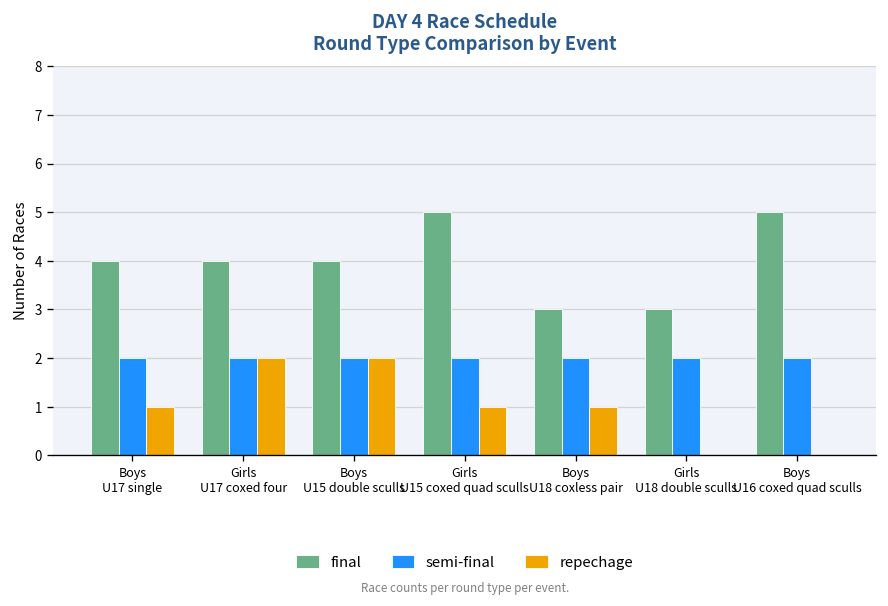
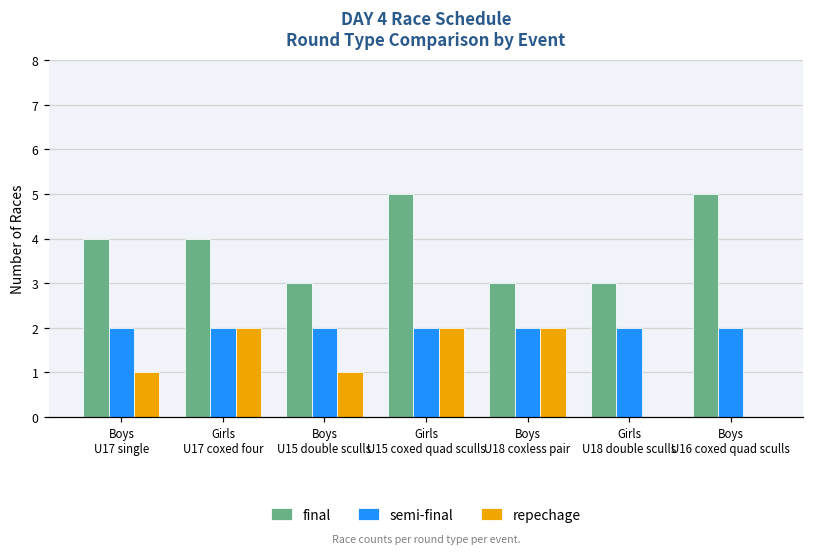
final, Boys U15 double sculls: 4 -> 3
repechage, Boys U15 double sculls: 2 -> 1
repechage, Girls U15 coxed quad sculls: 1 -> 2
repechage, Boys U18 coxless pair: 1 -> 2
